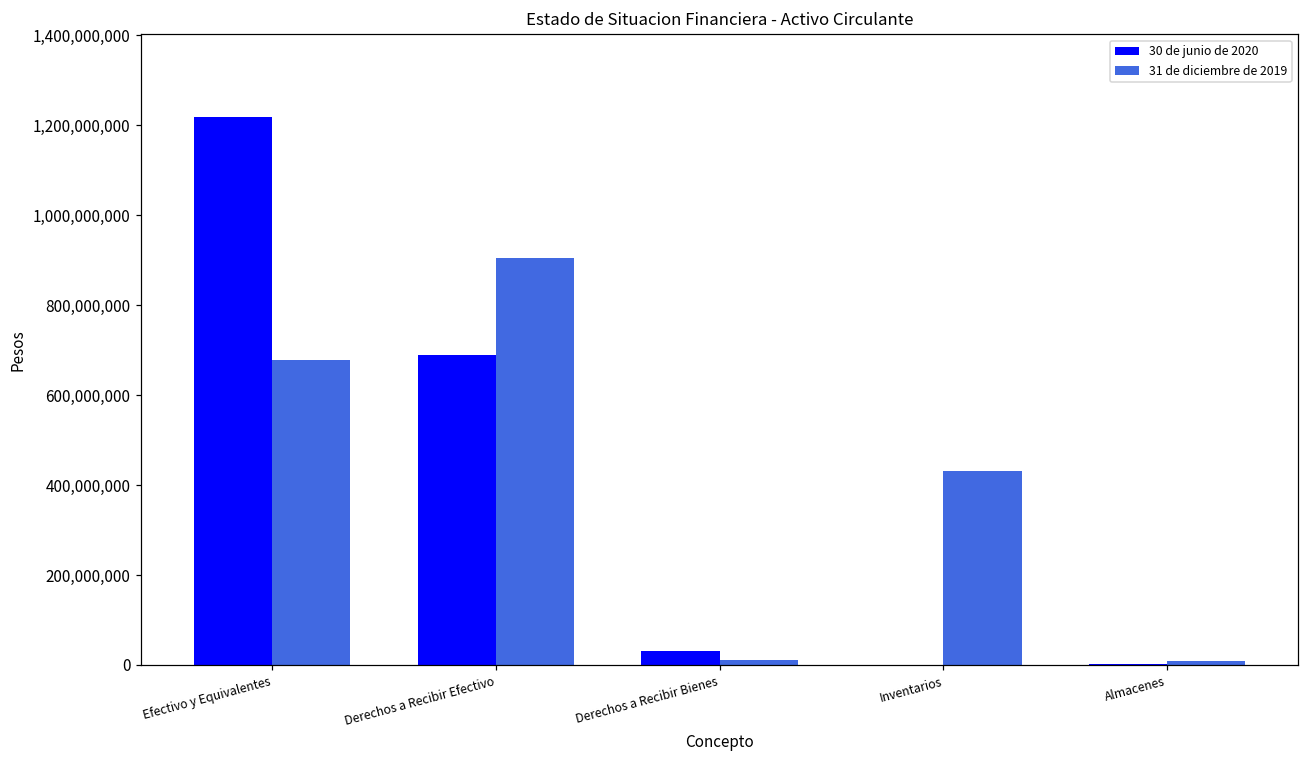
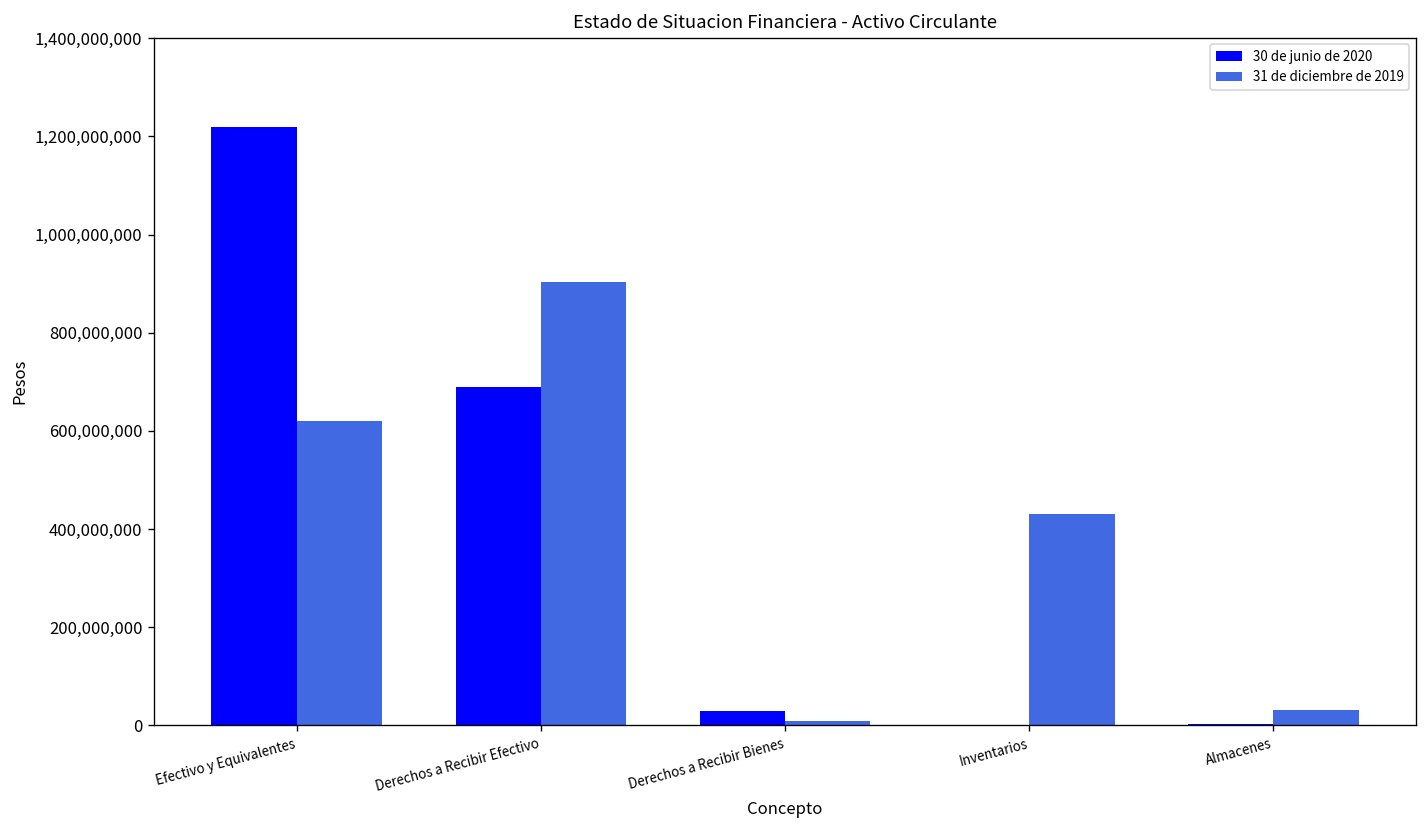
31 de diciembre de 2019, Efectivo y Equivalentes: 680,000,000 -> 620,000,000
31 de diciembre de 2019, Almacenes: 10,000,000 -> 30,000,000
